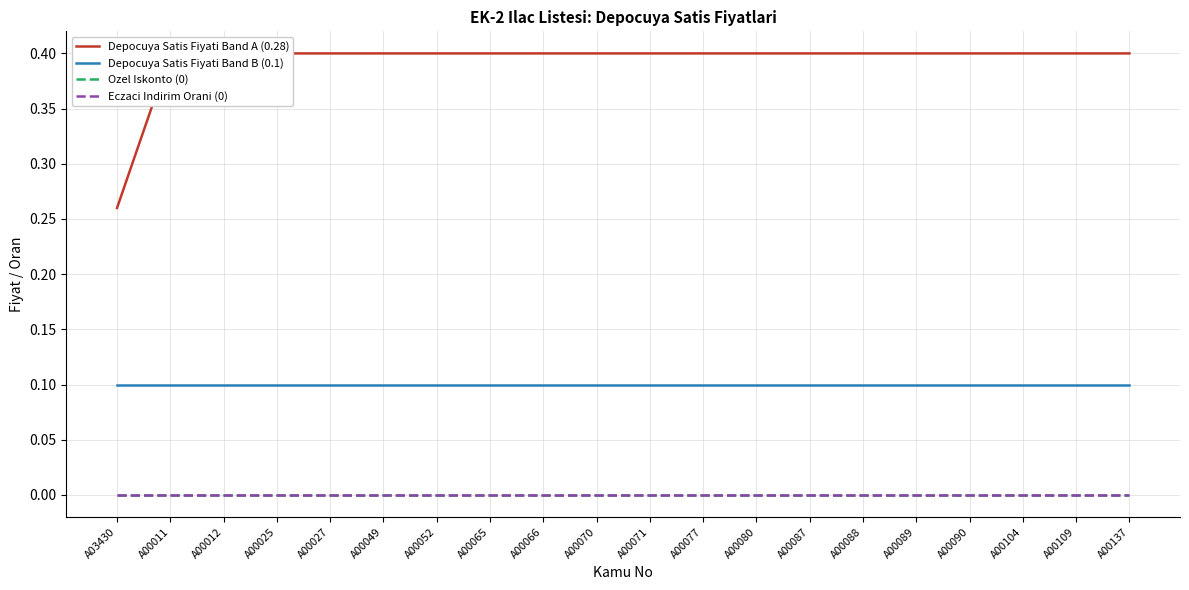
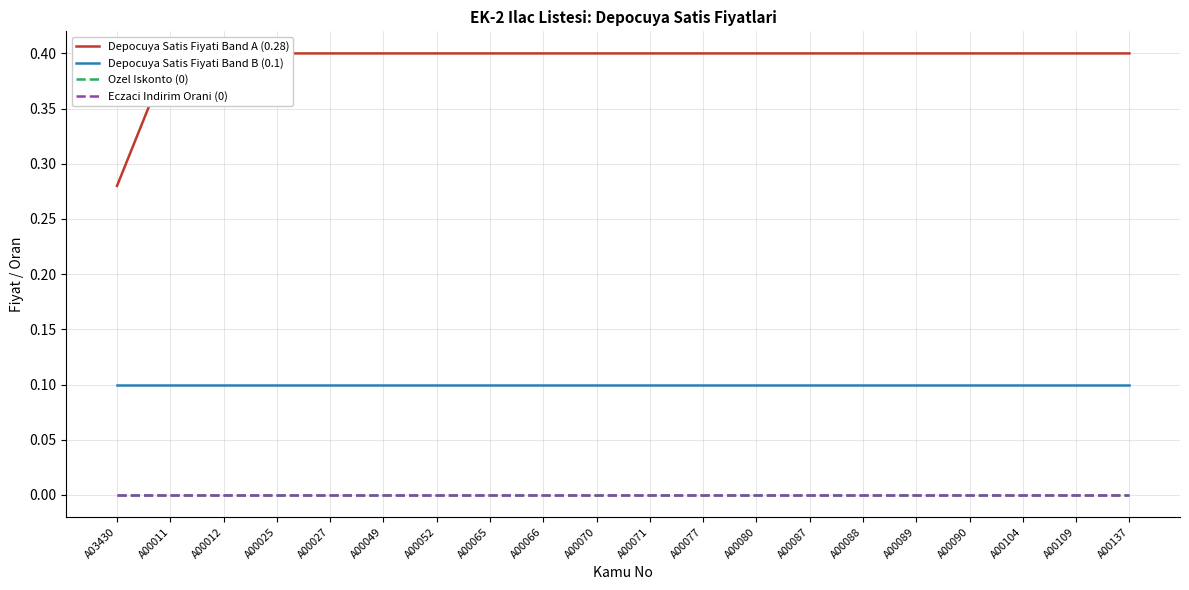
Depocuya Satis Fiyati Band A (0.28), A03430: 0.26 -> 0.28
